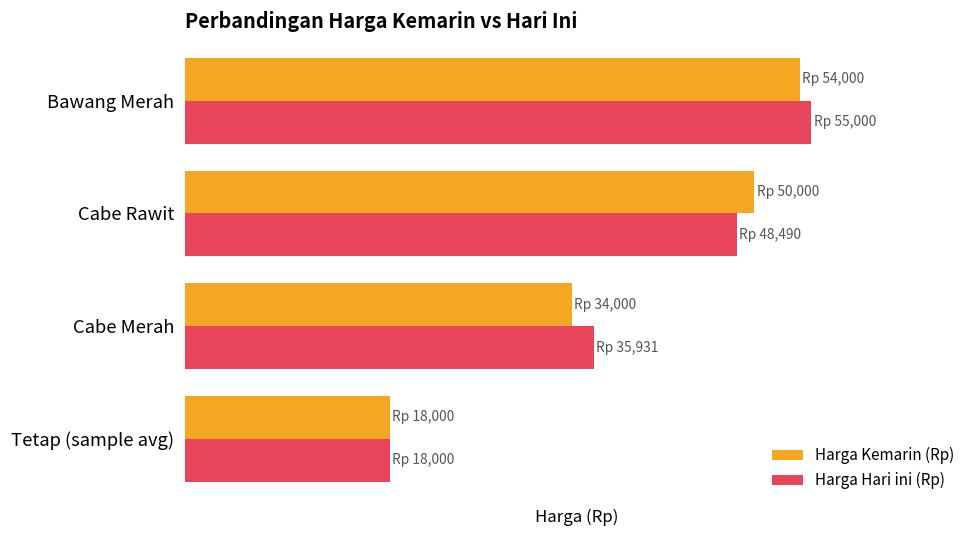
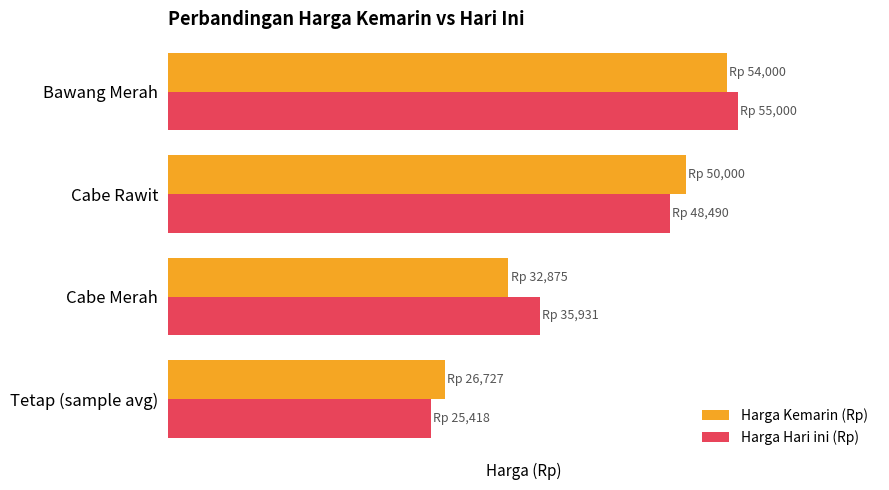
Harga Kemarin (Rp), Cabe Merah: 34,000 -> 32,875
Harga Kemarin (Rp), Tetap (sample avg): 18,000 -> 26,727
Harga Hari ini (Rp), Tetap (sample avg): 18,000 -> 25,418
